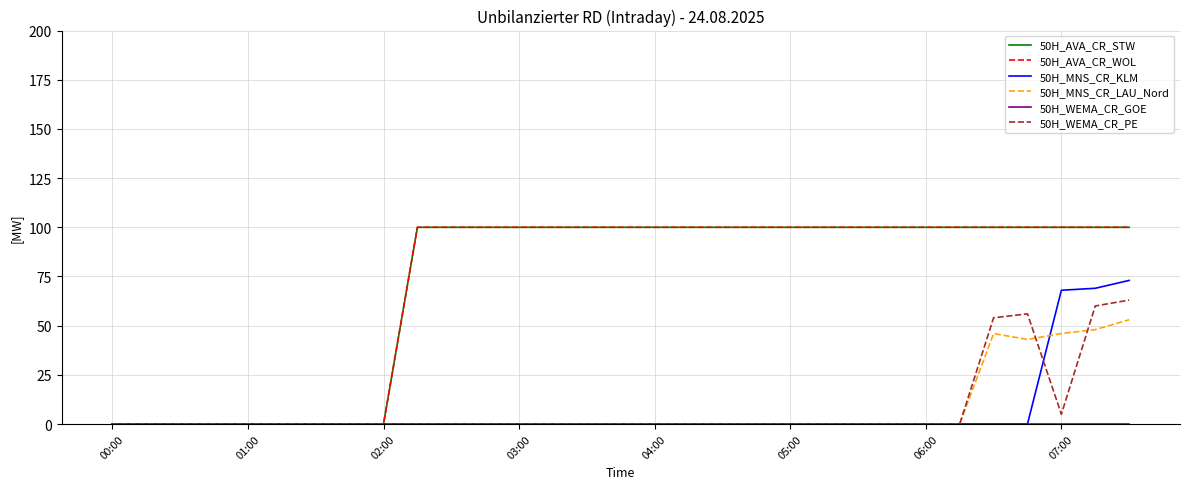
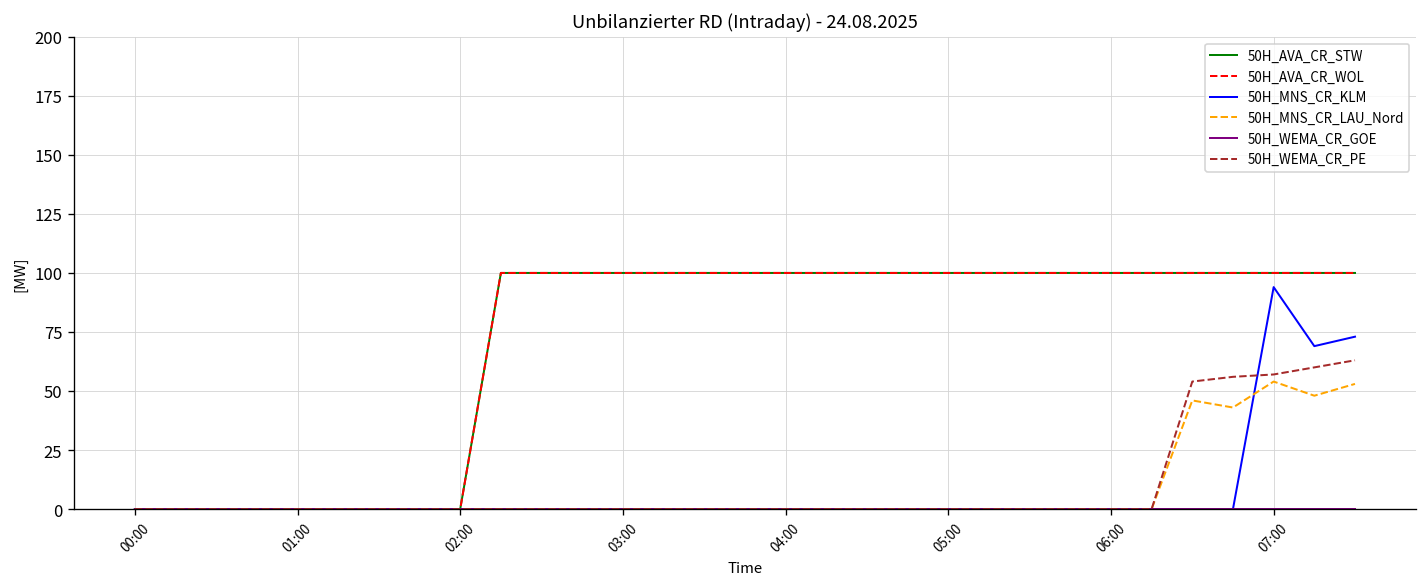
50H_MNS_CR_KLM, 07:00: 68 -> 94
50H_MNS_CR_LAU_Nord, 07:00: 46 -> 54
50H_WEMA_CR_PE, 07:00: 5 -> 57
